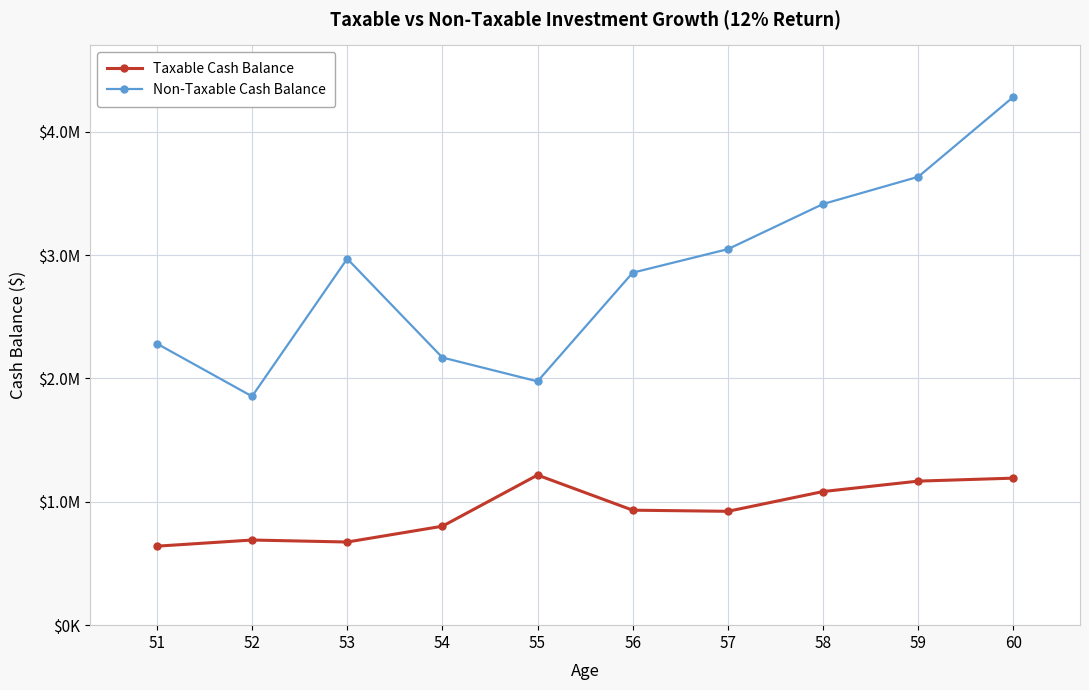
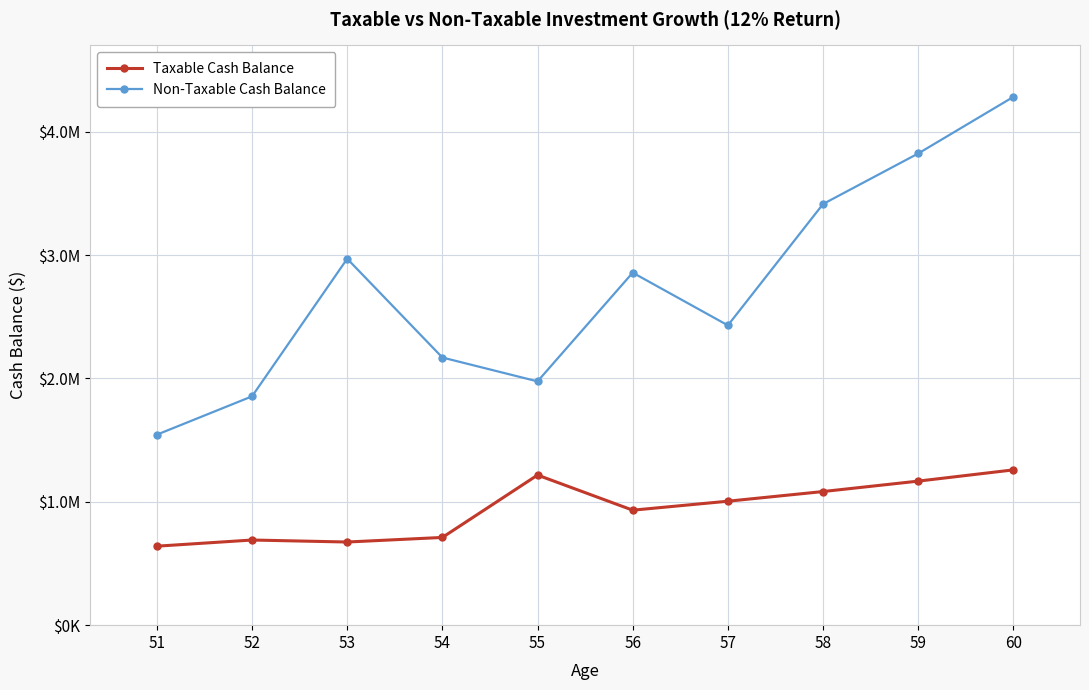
Non-Taxable Cash Balance, 51: $2280000 -> $1540000
Taxable Cash Balance, 54: $800000 -> $710000
Taxable Cash Balance, 57: $920000 -> $1000000
Non-Taxable Cash Balance, 57: $3050000 -> $2430000
Non-Taxable Cash Balance, 59: $3630000 -> $3820000
Taxable Cash Balance, 60: $1190000 -> $1260000
